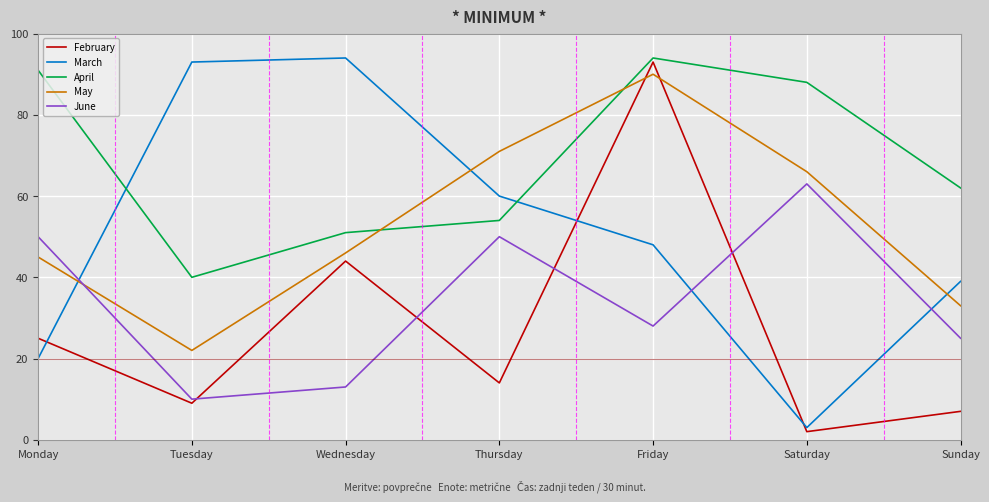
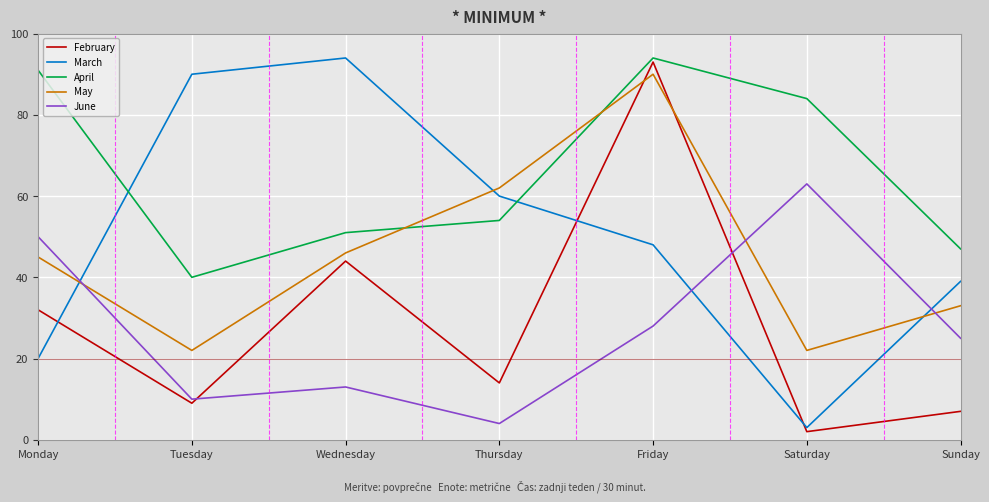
February, Monday: 25 -> 32
March, Tuesday: 93 -> 90
May, Thursday: 71 -> 62
June, Thursday: 50 -> 4
April, Saturday: 88 -> 84
May, Saturday: 66 -> 22
April, Sunday: 62 -> 47
